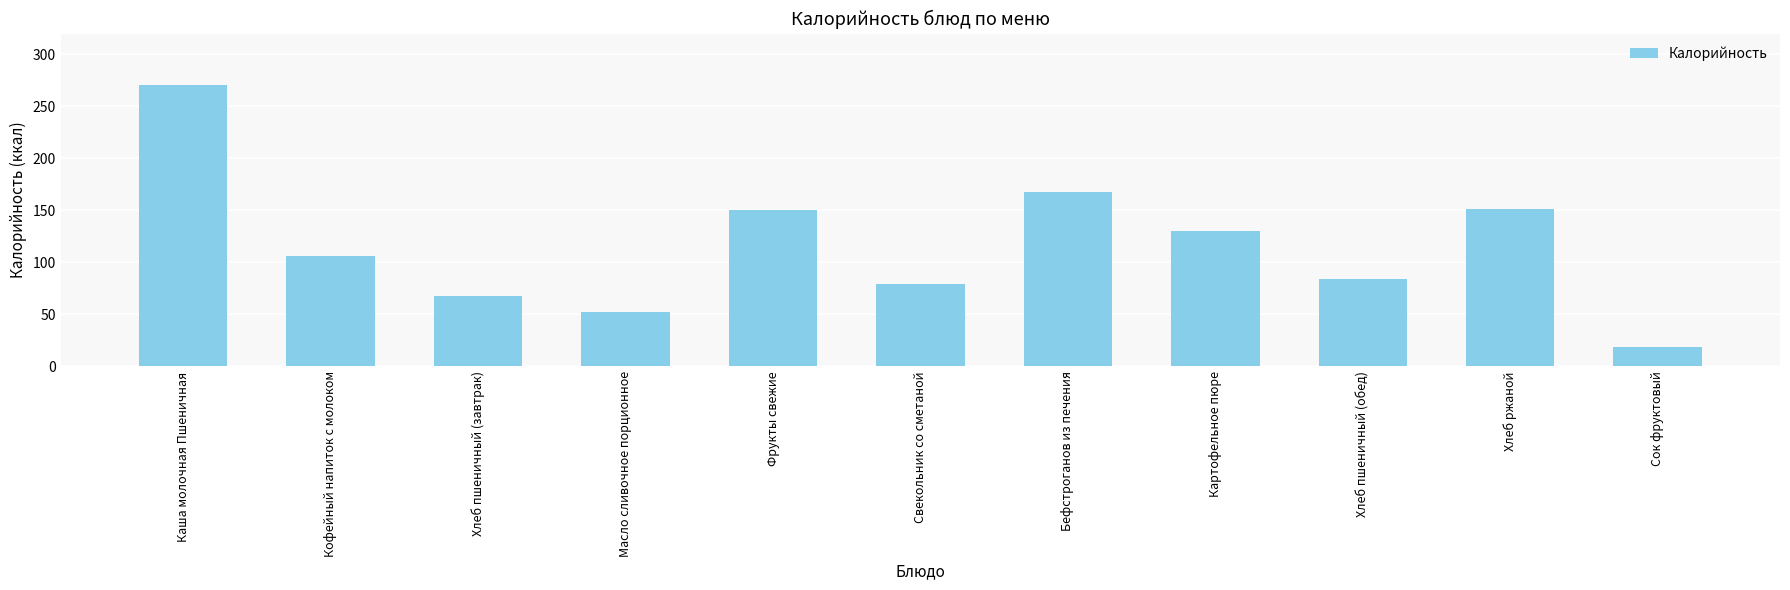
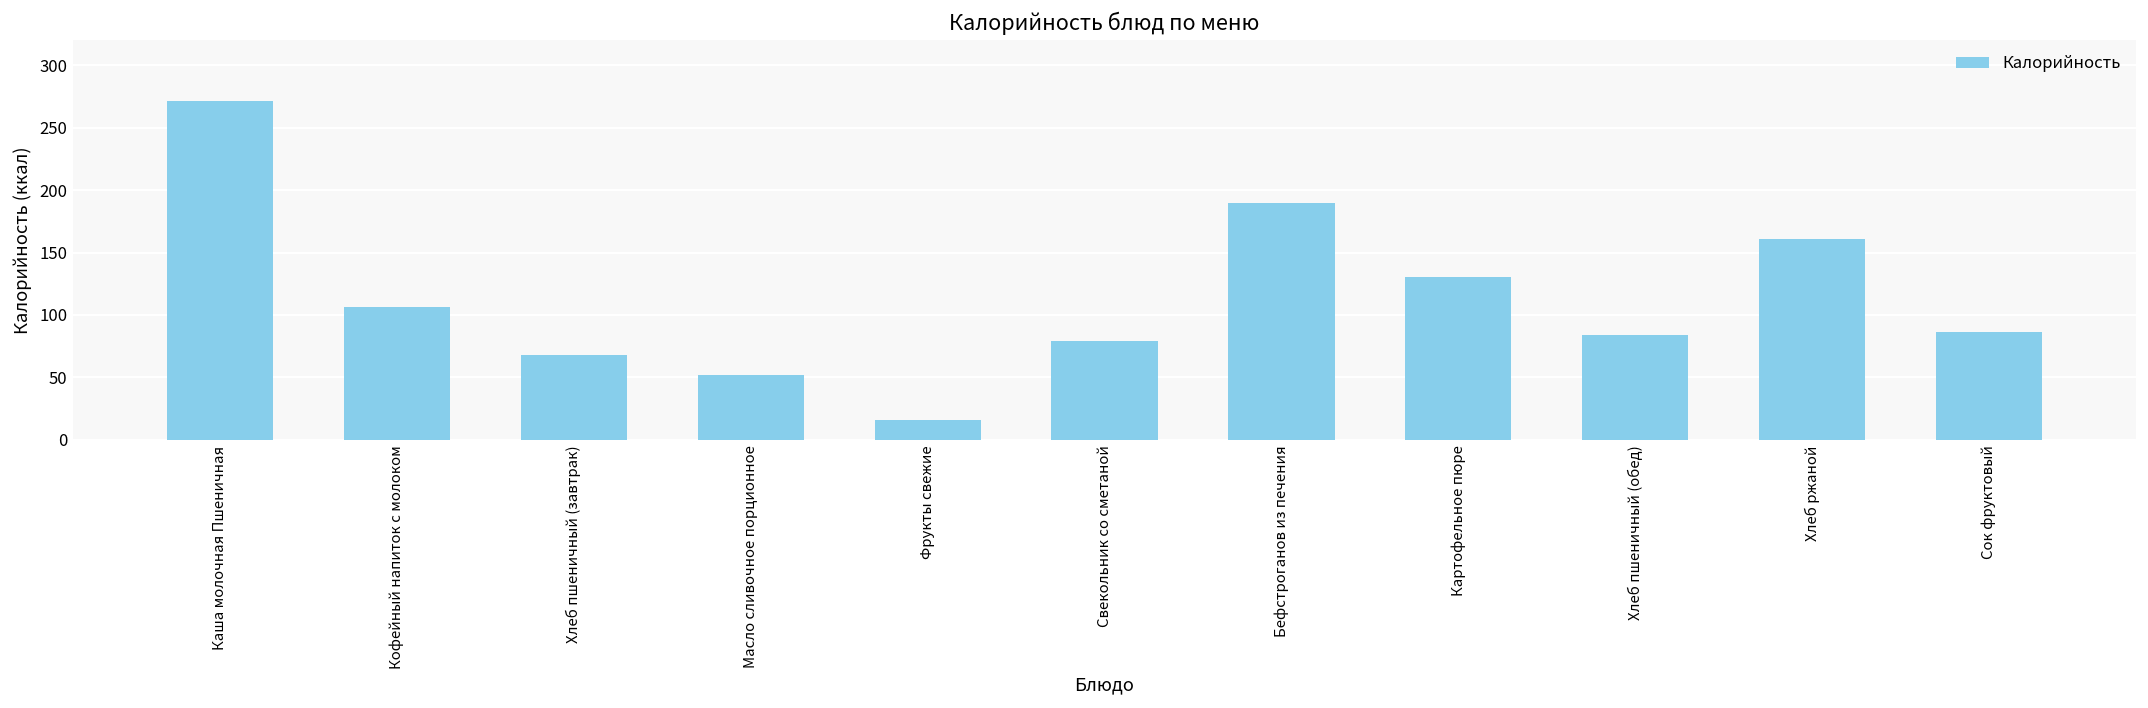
Фрукты свежие: 150 -> 16
Бефстроганов из печения: 168 -> 190
Хлеб ржаной: 151 -> 161
Сок фруктовый: 19 -> 86
